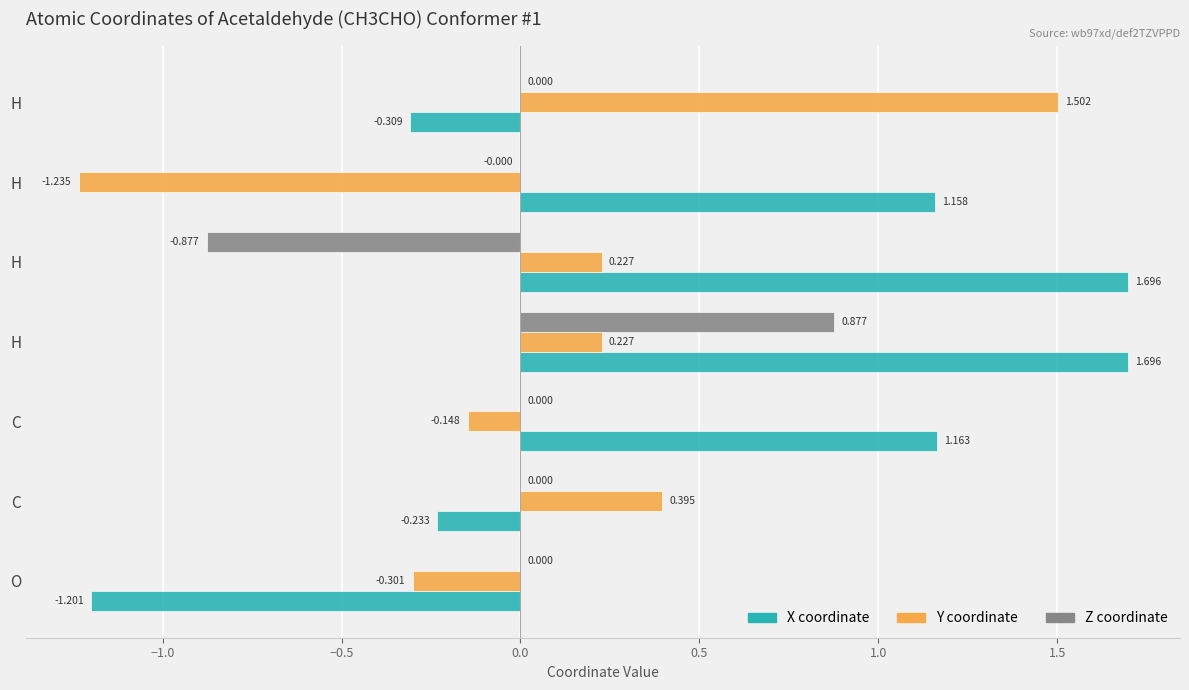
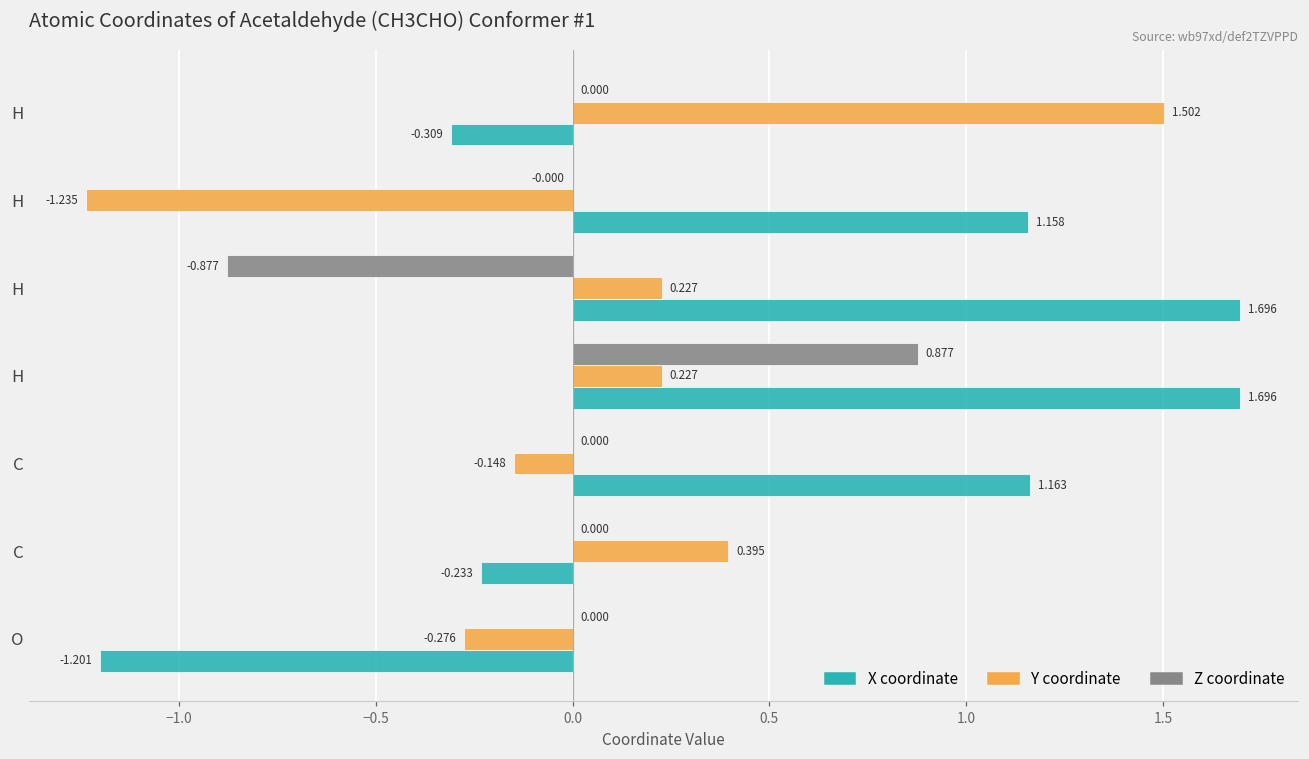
Y coordinate, O: -0.301 -> -0.276
